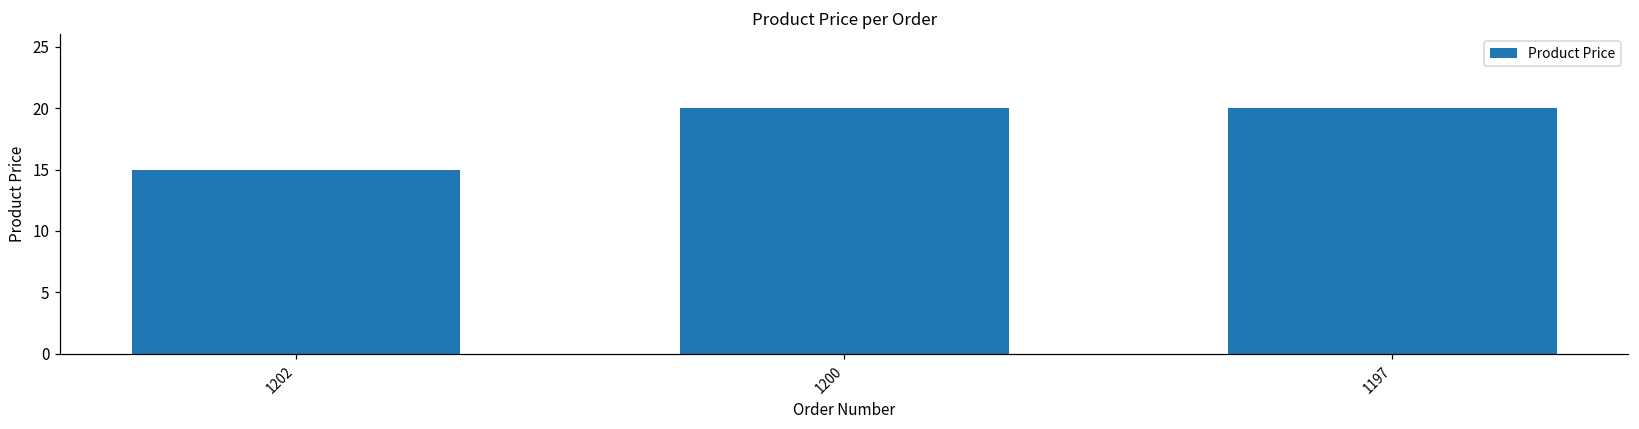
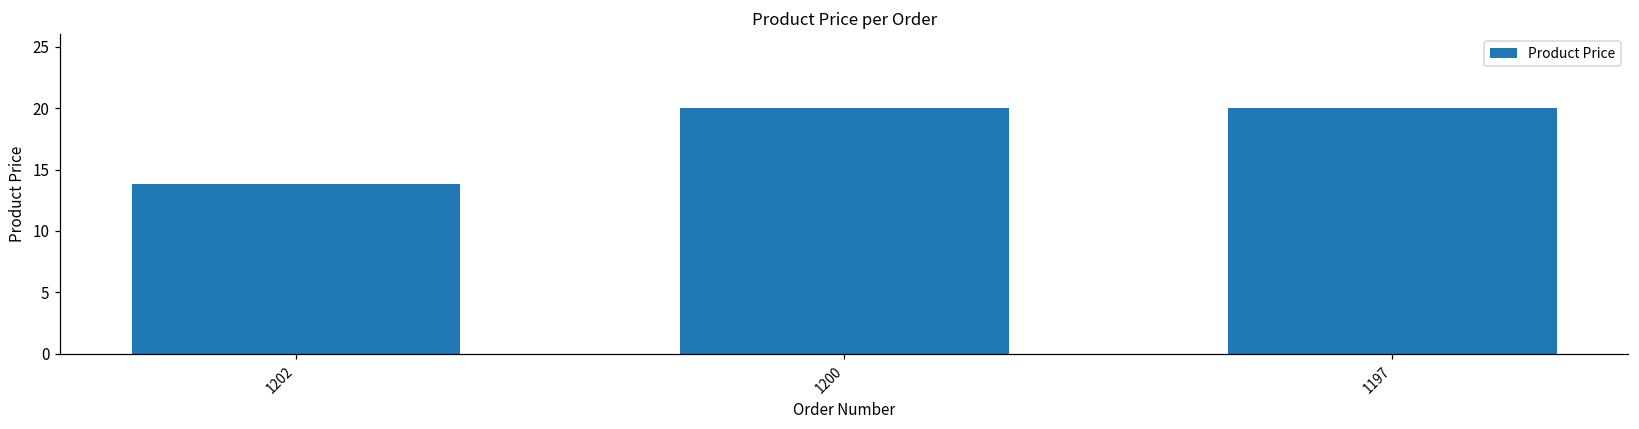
1202: 15.0 -> 13.8
